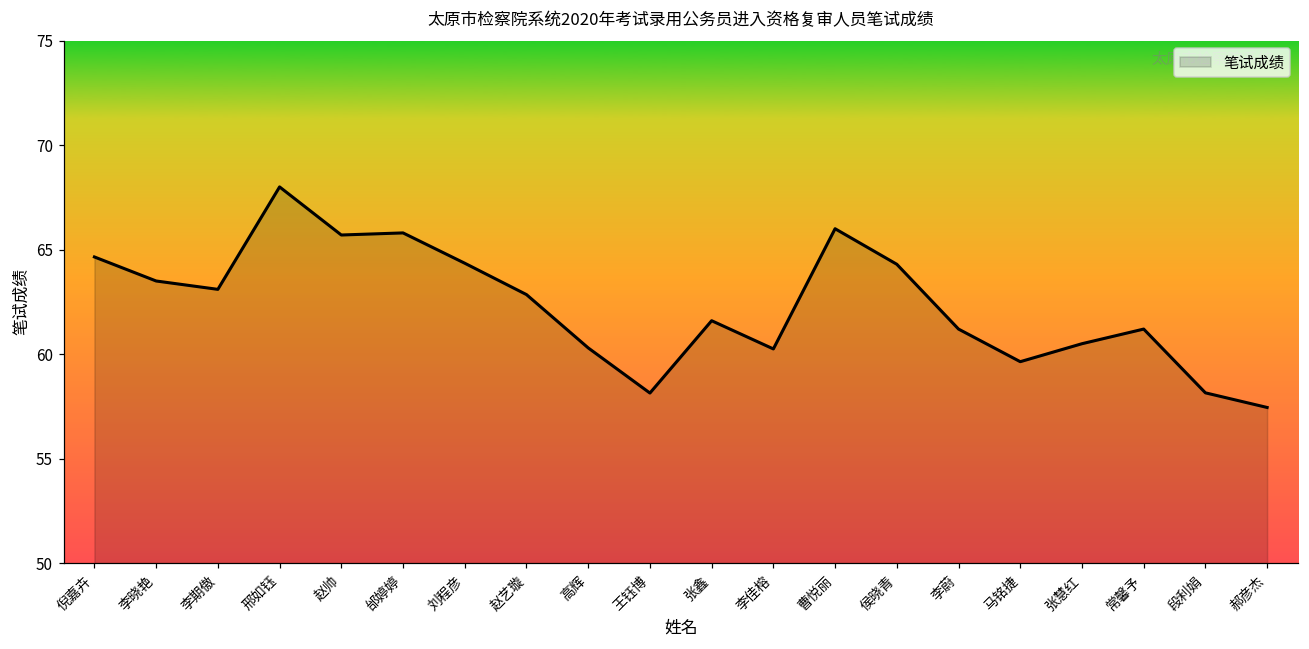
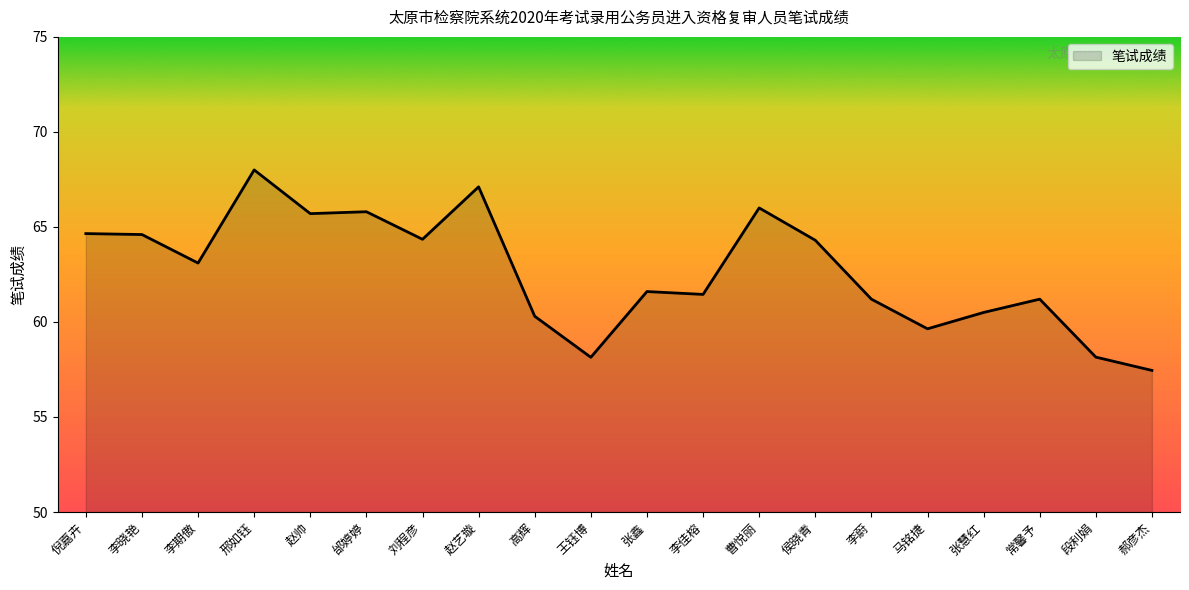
李晓艳: 63.5 -> 64.6
赵艺璇: 62.9 -> 67.1
李佳榕: 60.3 -> 61.5
